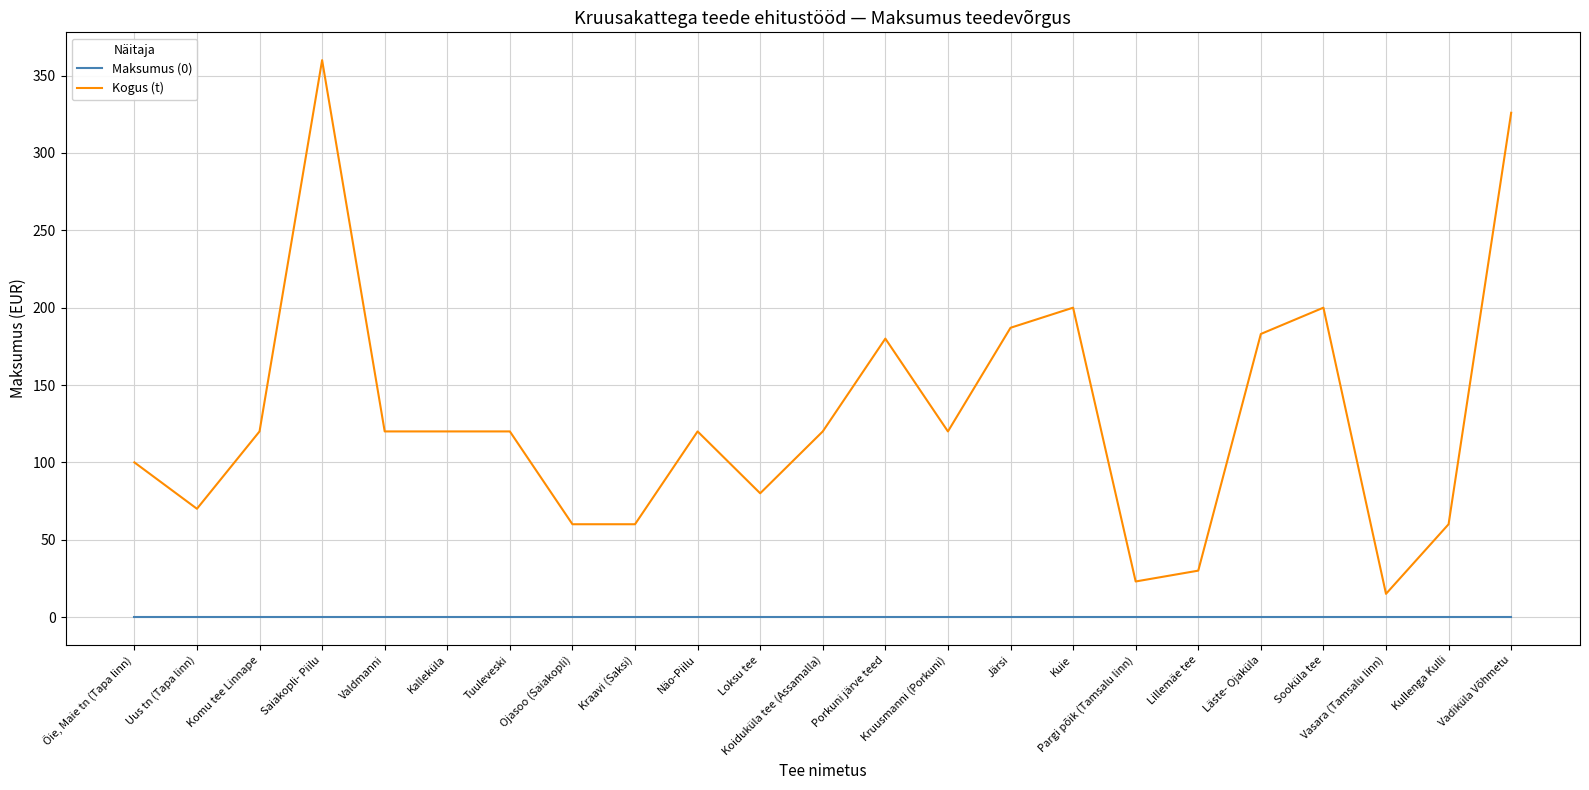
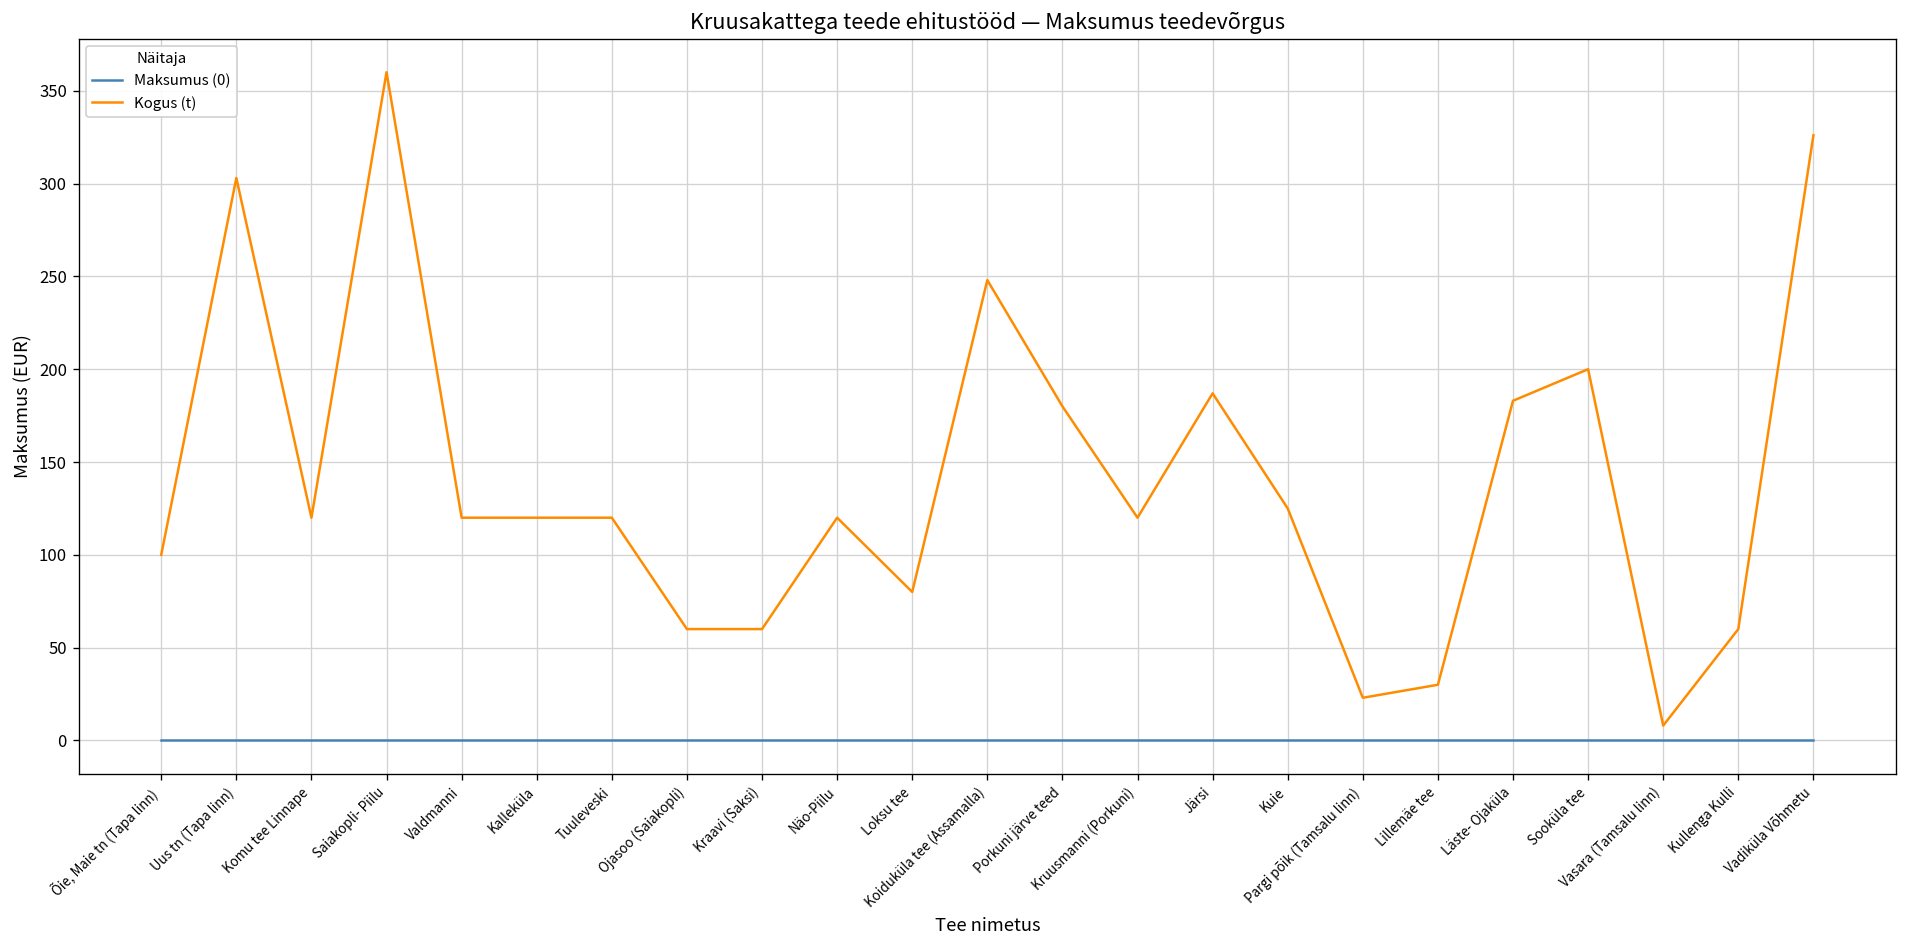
Kogus (t), Uus tn (Tapa linn): 70 -> 303
Kogus (t), Koiduküla tee (Assamalla): 120 -> 248
Kogus (t), Kuie: 200 -> 125
Kogus (t), Vasara (Tamsalu linn): 15 -> 8
